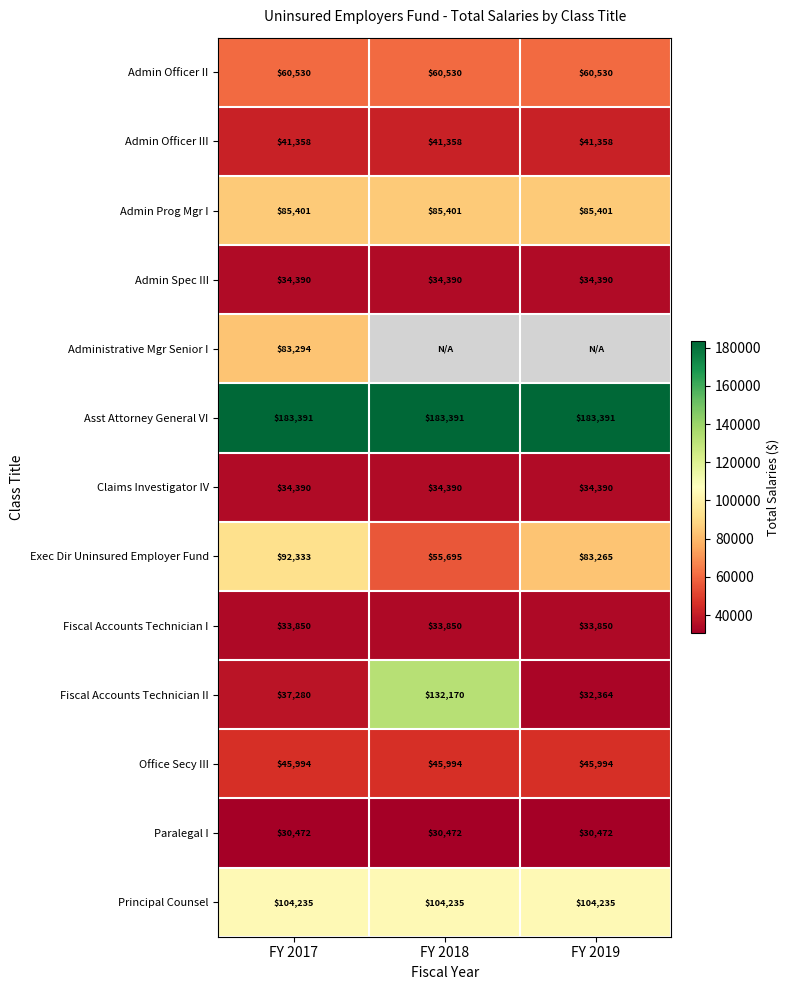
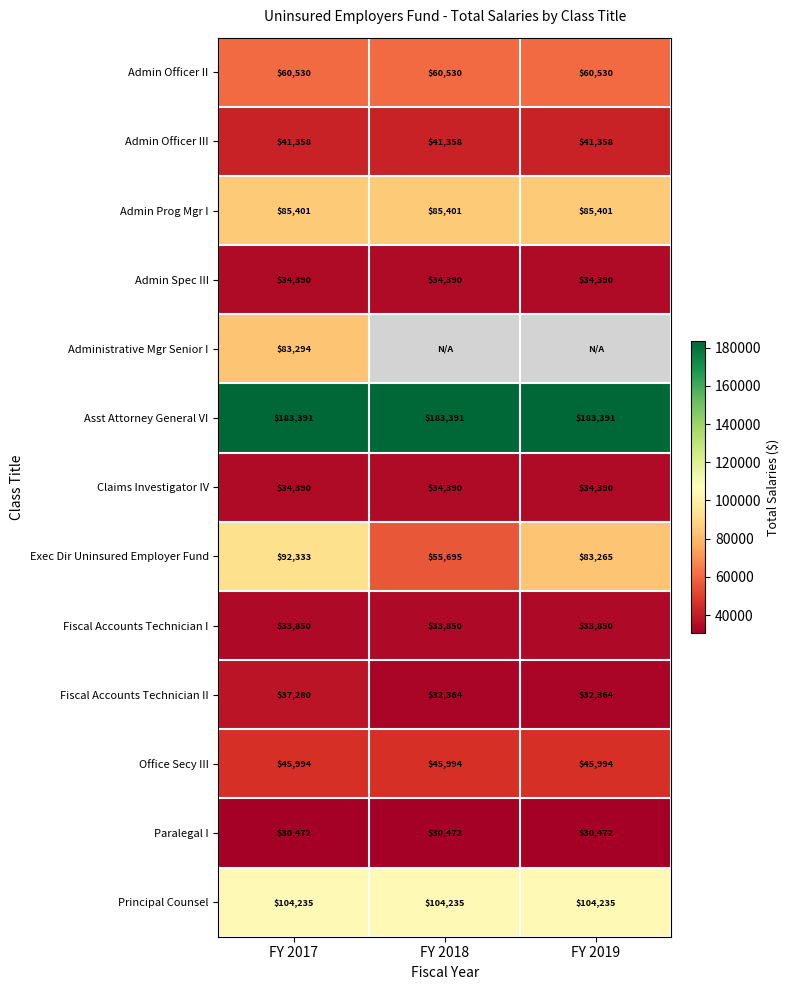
Fiscal Accounts Technician II, FY 2018: $132,170 -> $32,364
